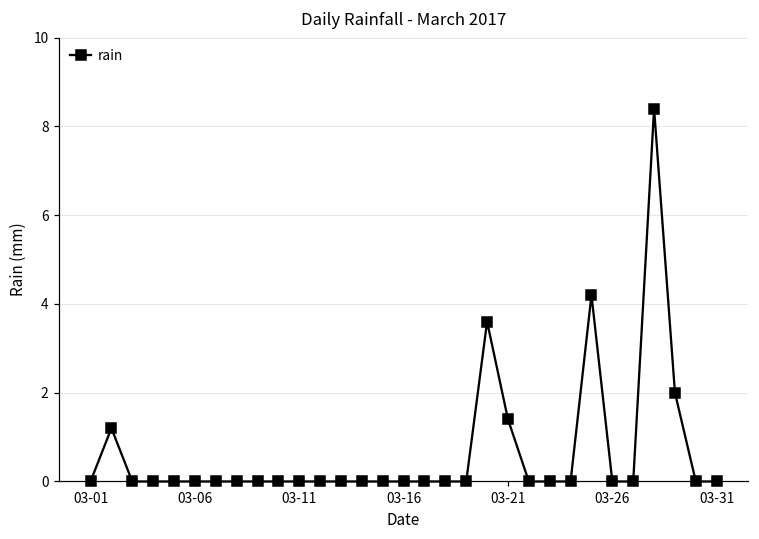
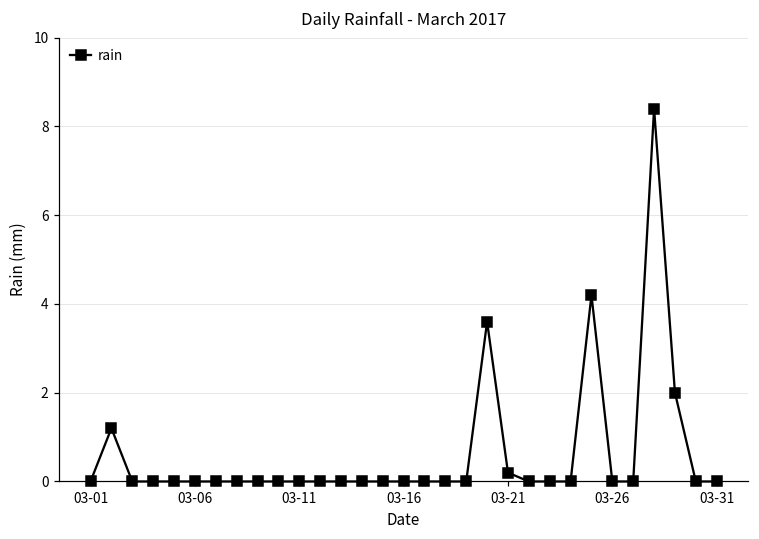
03-21: 1.4 -> 0.2
